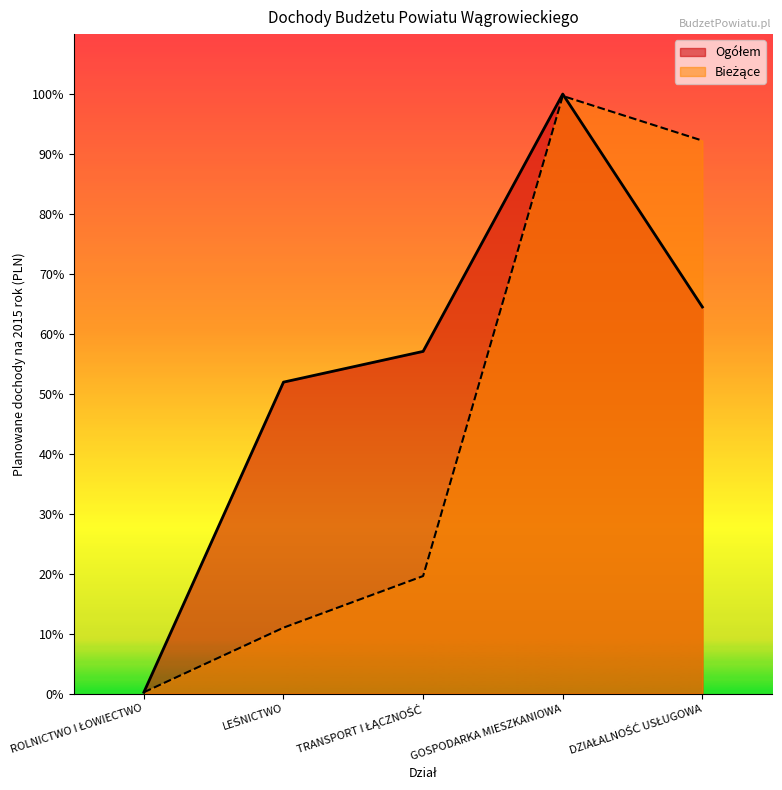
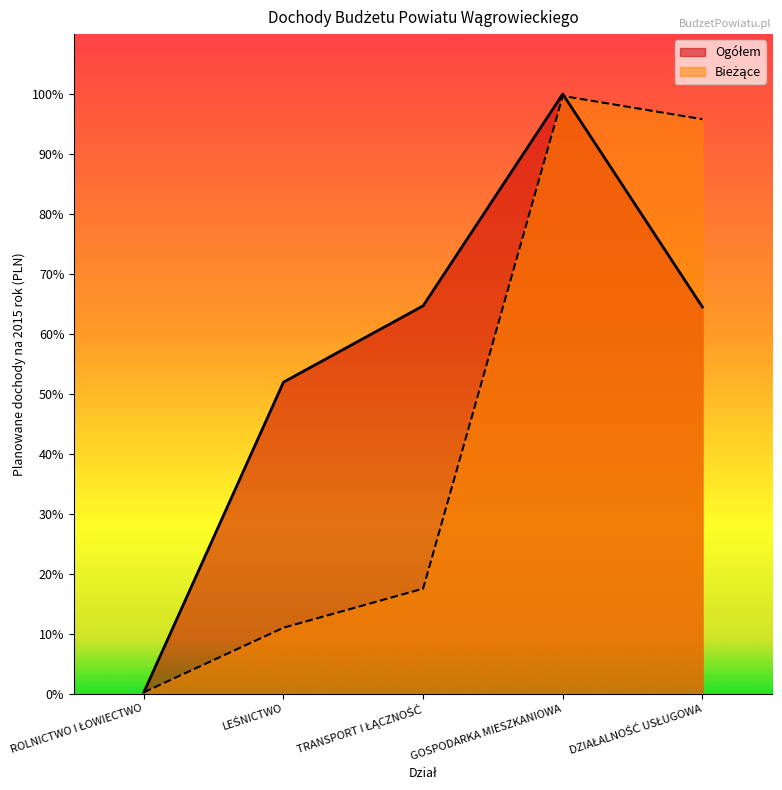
Ogółem, TRANSPORT I ŁĄCZNOŚĆ: 57% -> 65%
Bieżące, TRANSPORT I ŁĄCZNOŚĆ: 20% -> 18%
Bieżące, DZIAŁALNOŚĆ USŁUGOWA: 92% -> 96%
